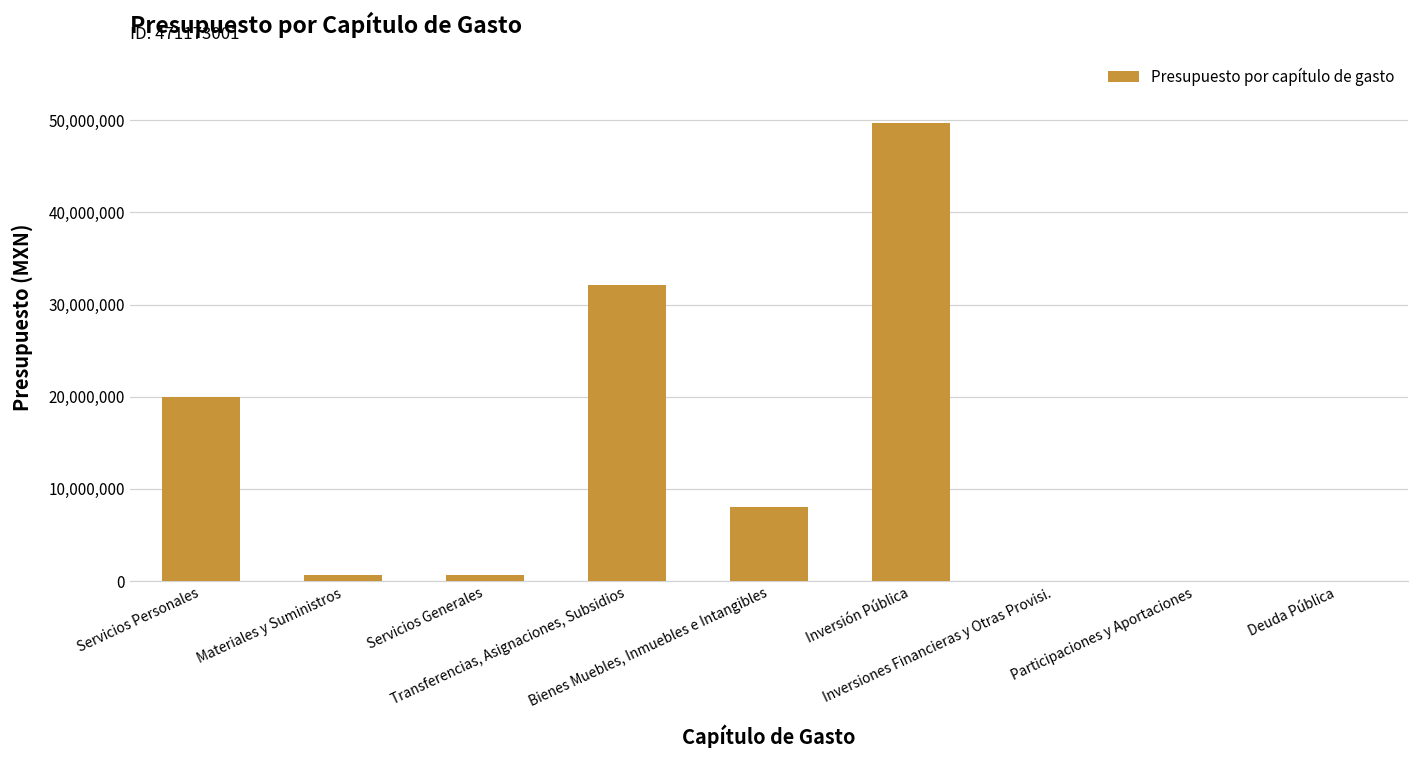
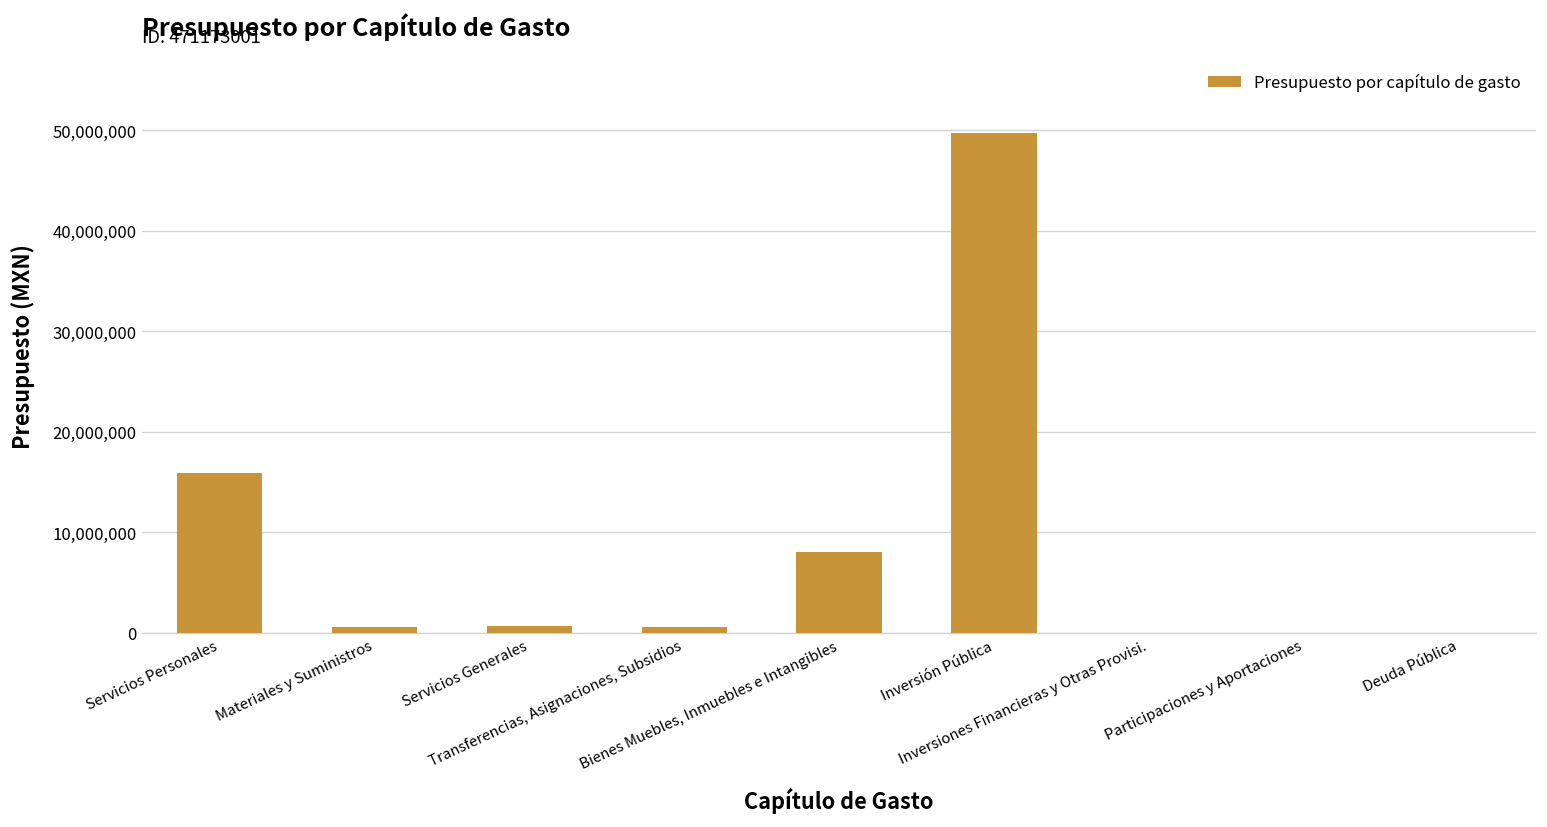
Servicios Personales: 20,000,000 -> 16,000,000
Transferencias, Asignaciones, Subsidios: 32,000,000 -> 1,000,000
